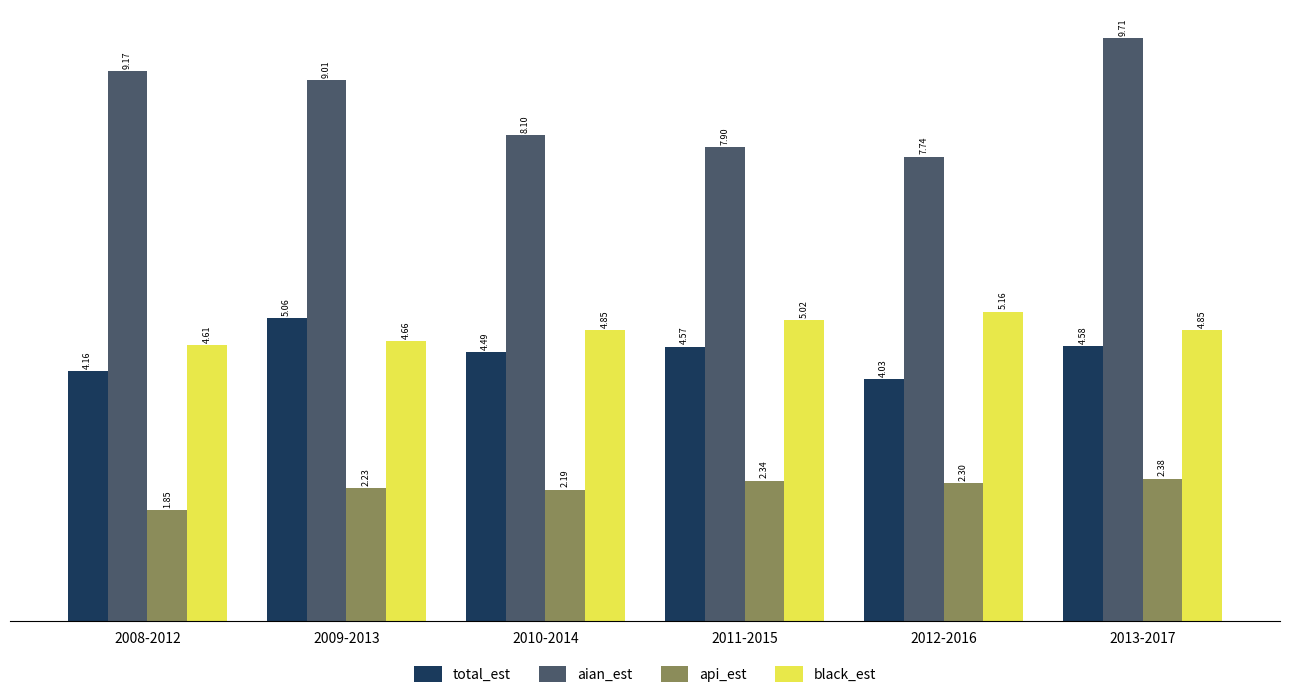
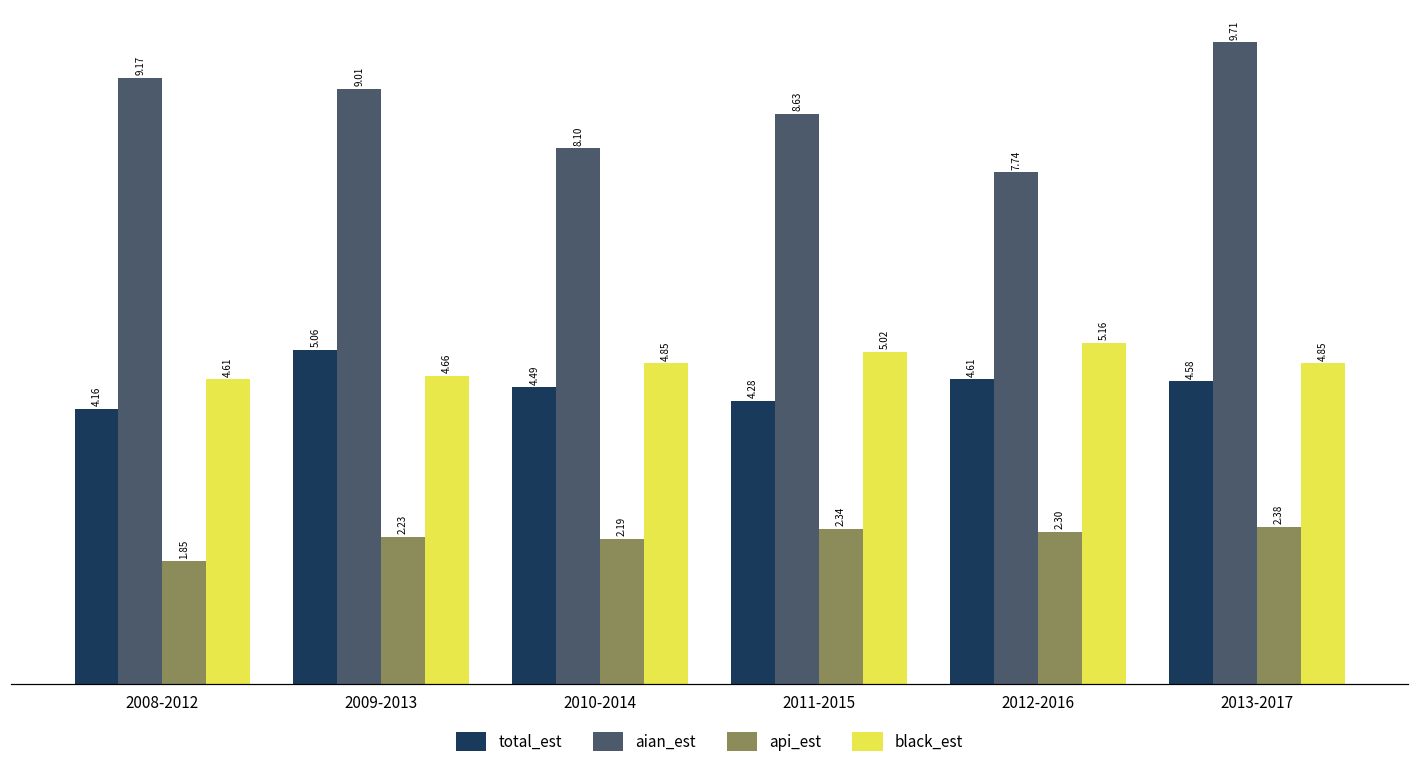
total_est, 2011-2015: 4.57 -> 4.28
aian_est, 2011-2015: 7.90 -> 8.63
total_est, 2012-2016: 4.03 -> 4.61
